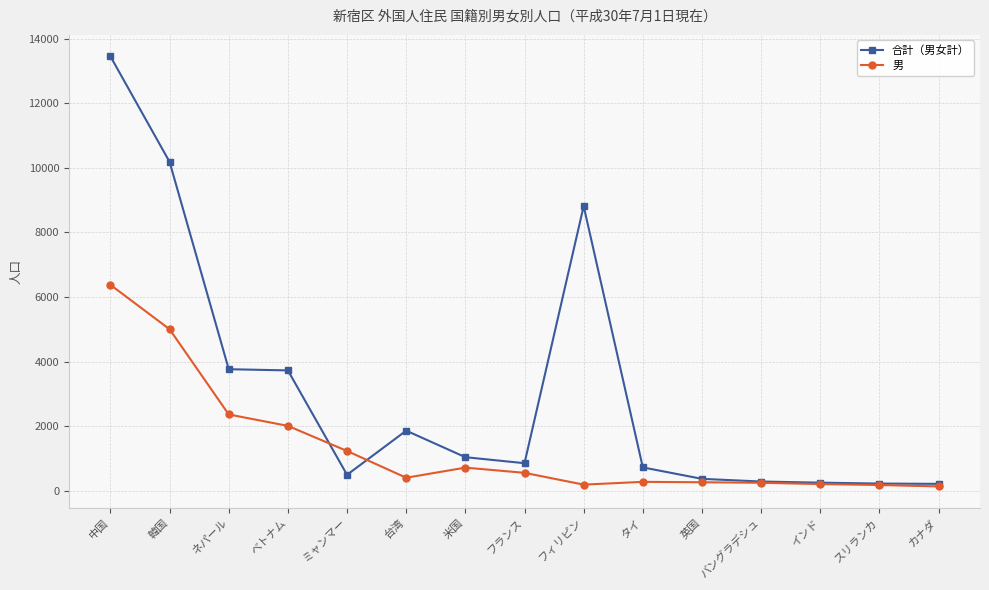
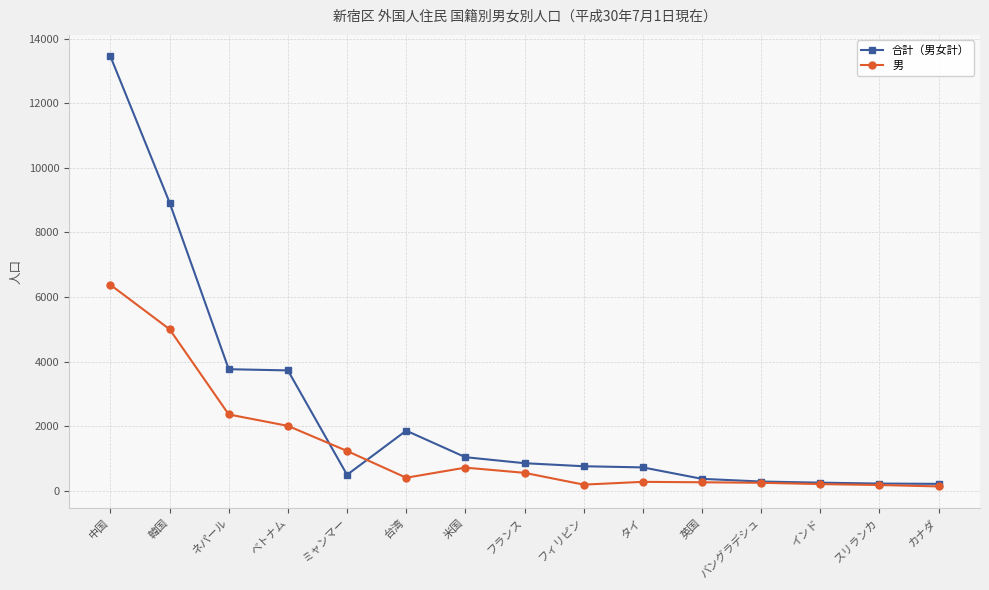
合計（男女計）, 韓国: 10200 -> 8900
合計（男女計）, フィリピン: 8800 -> 800
